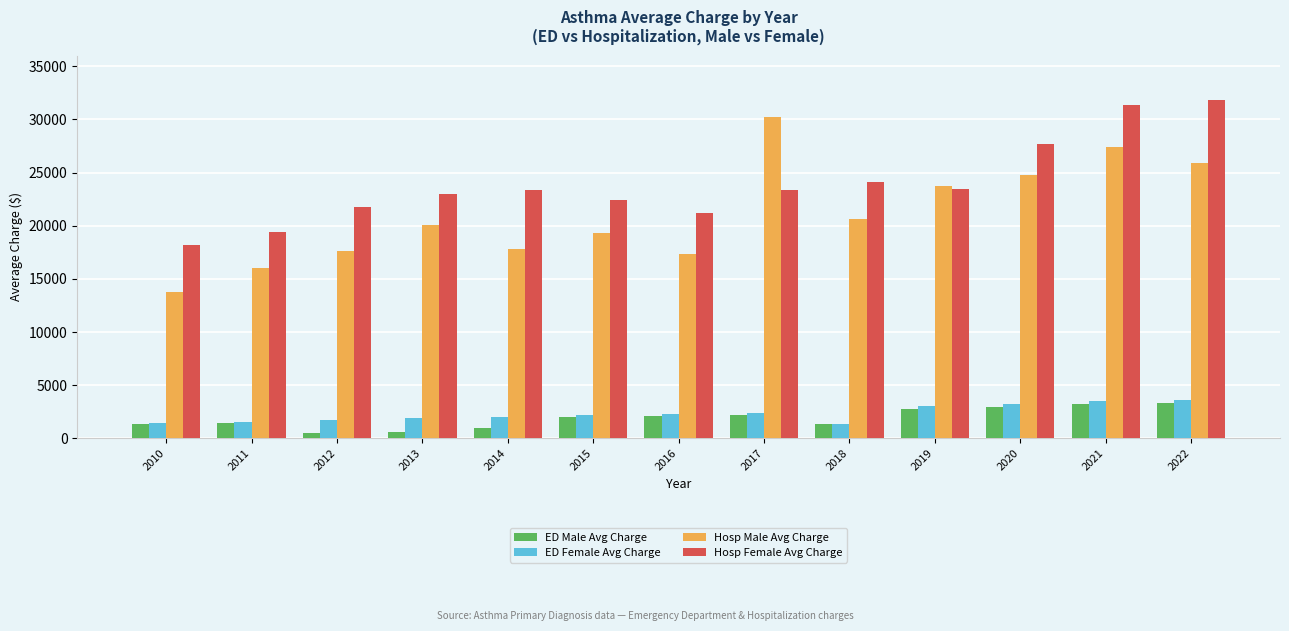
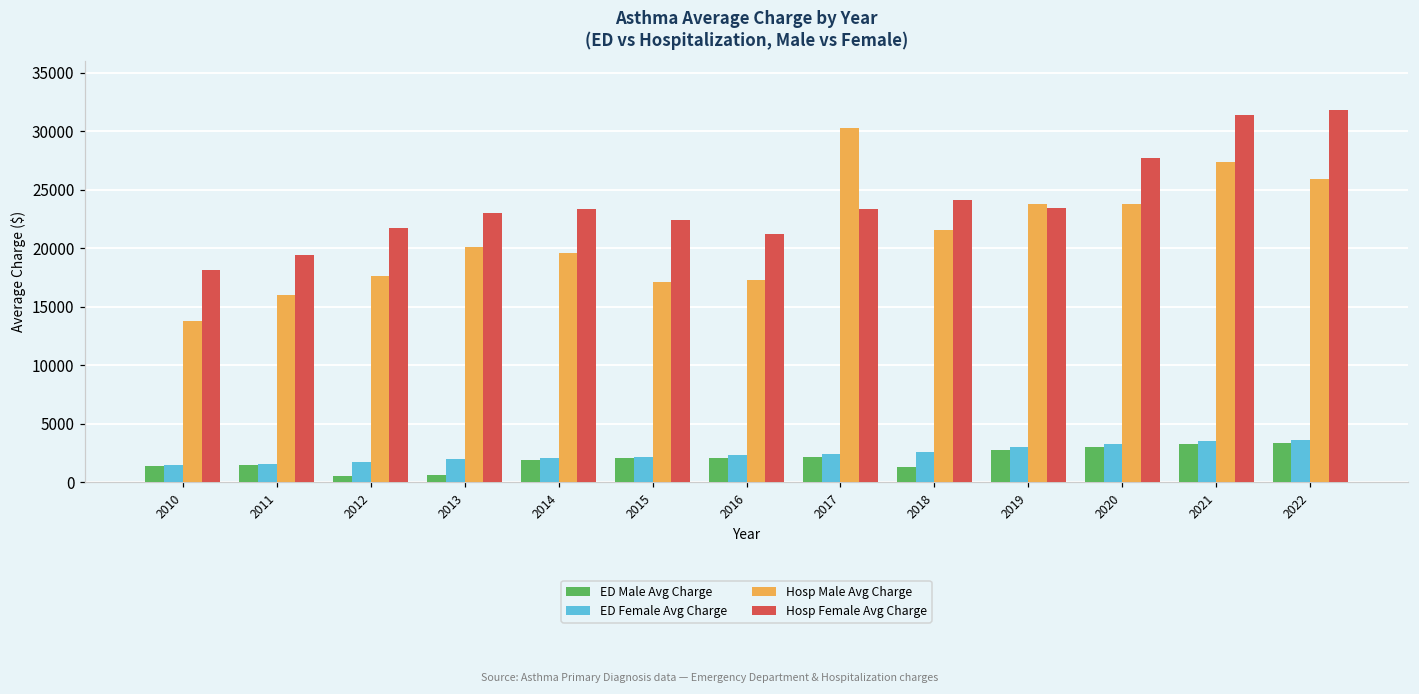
ED Male Avg Charge, 2014: 1000 -> 1900
Hosp Male Avg Charge, 2014: 17800 -> 19500
Hosp Male Avg Charge, 2015: 19300 -> 17100
ED Female Avg Charge, 2018: 1300 -> 2600
Hosp Male Avg Charge, 2018: 20600 -> 21500
Hosp Male Avg Charge, 2020: 24800 -> 23800
